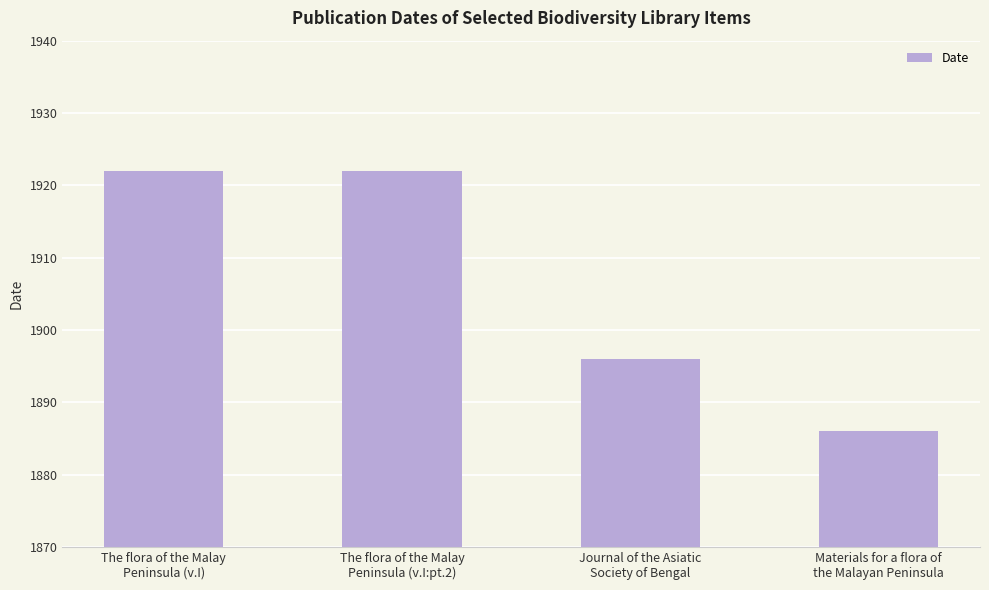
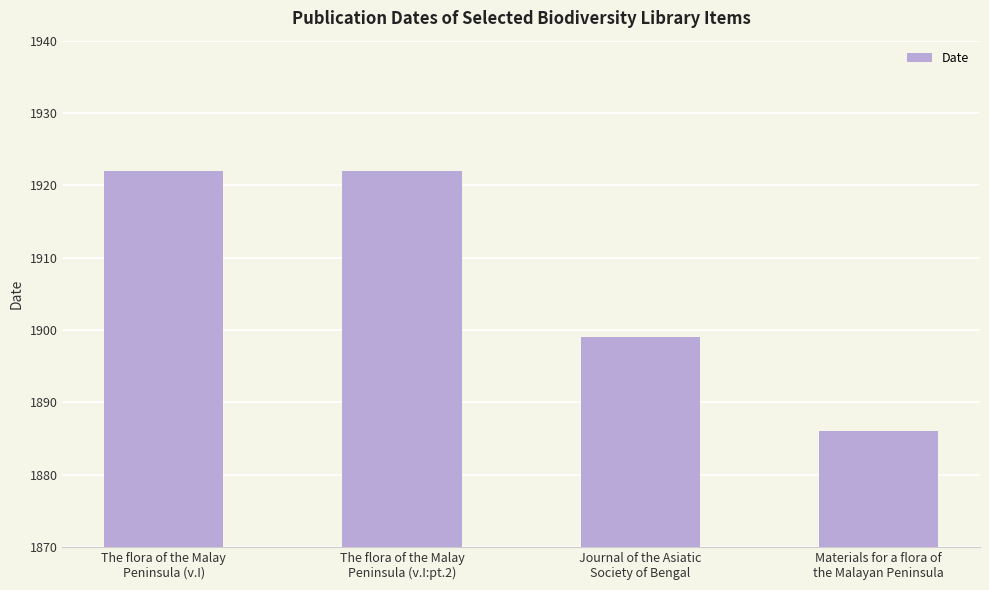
Journal of the Asiatic Society of Bengal: 1896 -> 1899
